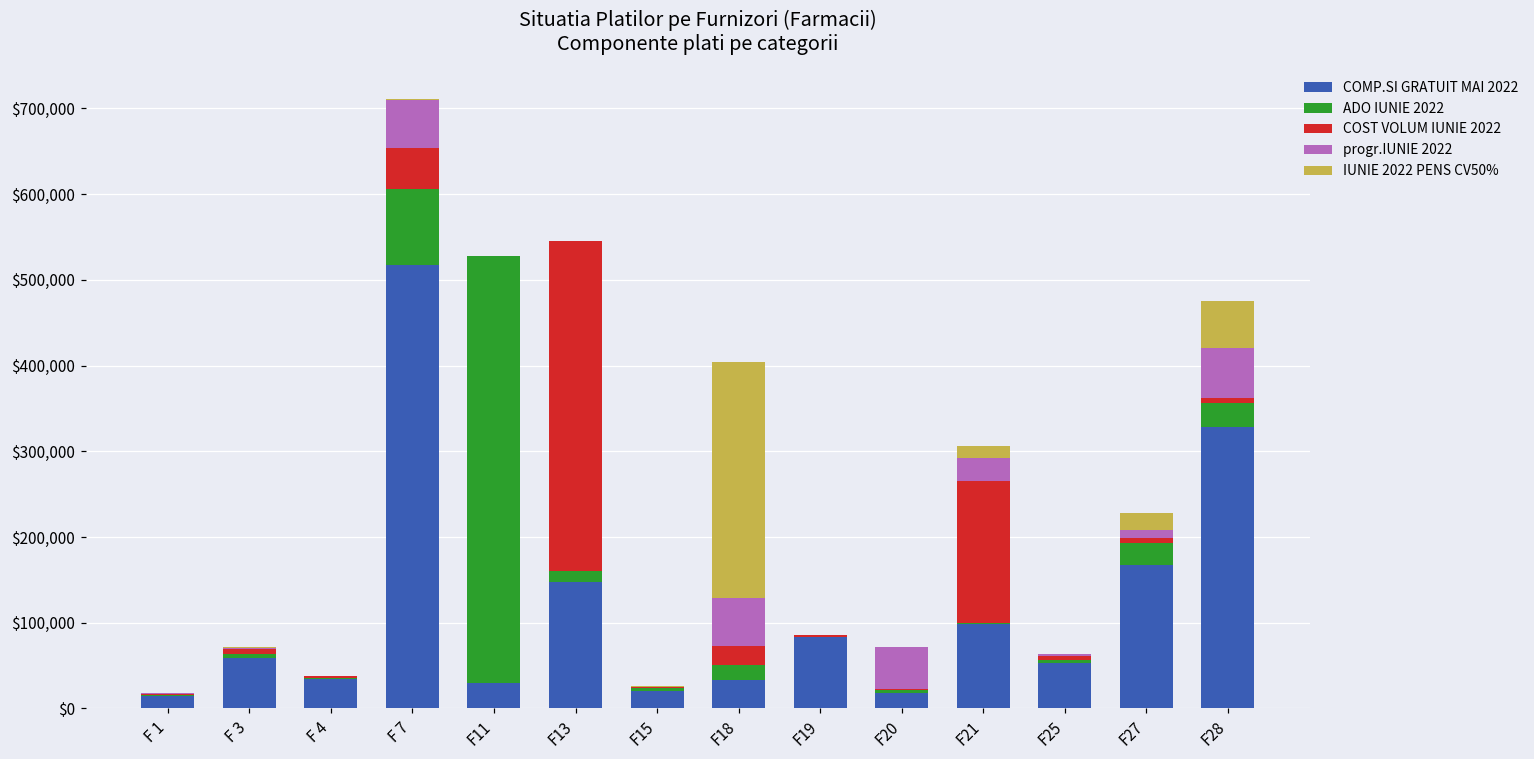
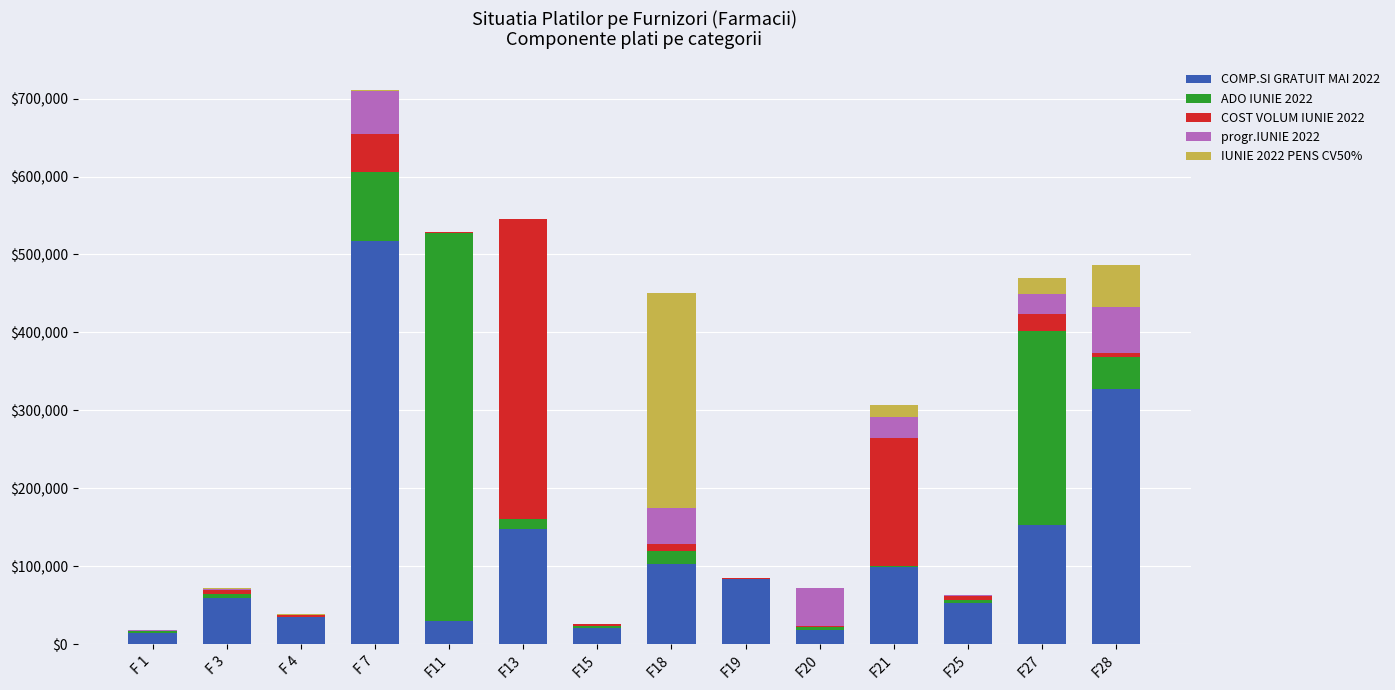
COMP.SI GRATUIT MAI 2022, F18: $30,000 -> $100,000
COST VOLUM IUNIE 2022, F18: $20,000 -> $10,000
progr.IUNIE 2022, F18: $60,000 -> $50,000
COMP.SI GRATUIT MAI 2022, F27: $170,000 -> $150,000
ADO IUNIE 2022, F27: $30,000 -> $250,000
COST VOLUM IUNIE 2022, F27: $10,000 -> $20,000
progr.IUNIE 2022, F27: $10,000 -> $20,000
ADO IUNIE 2022, F28: $30,000 -> $40,000
